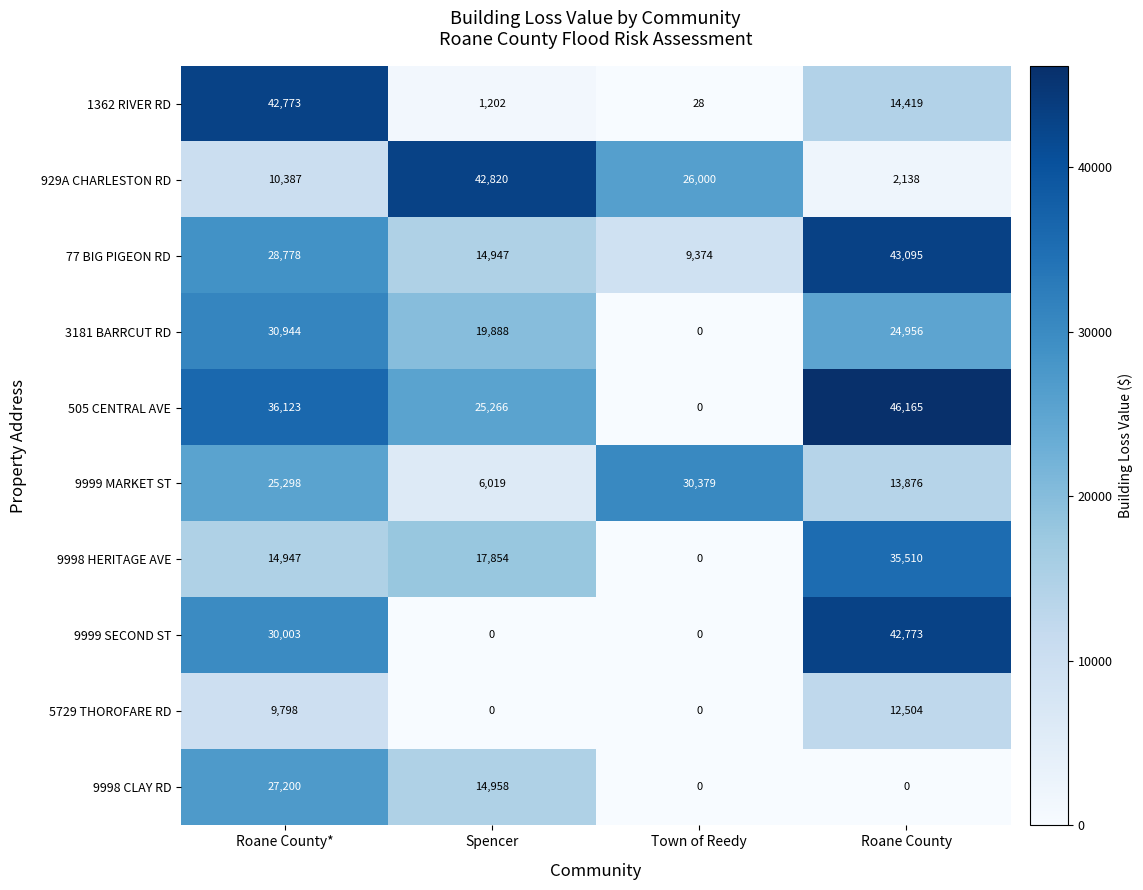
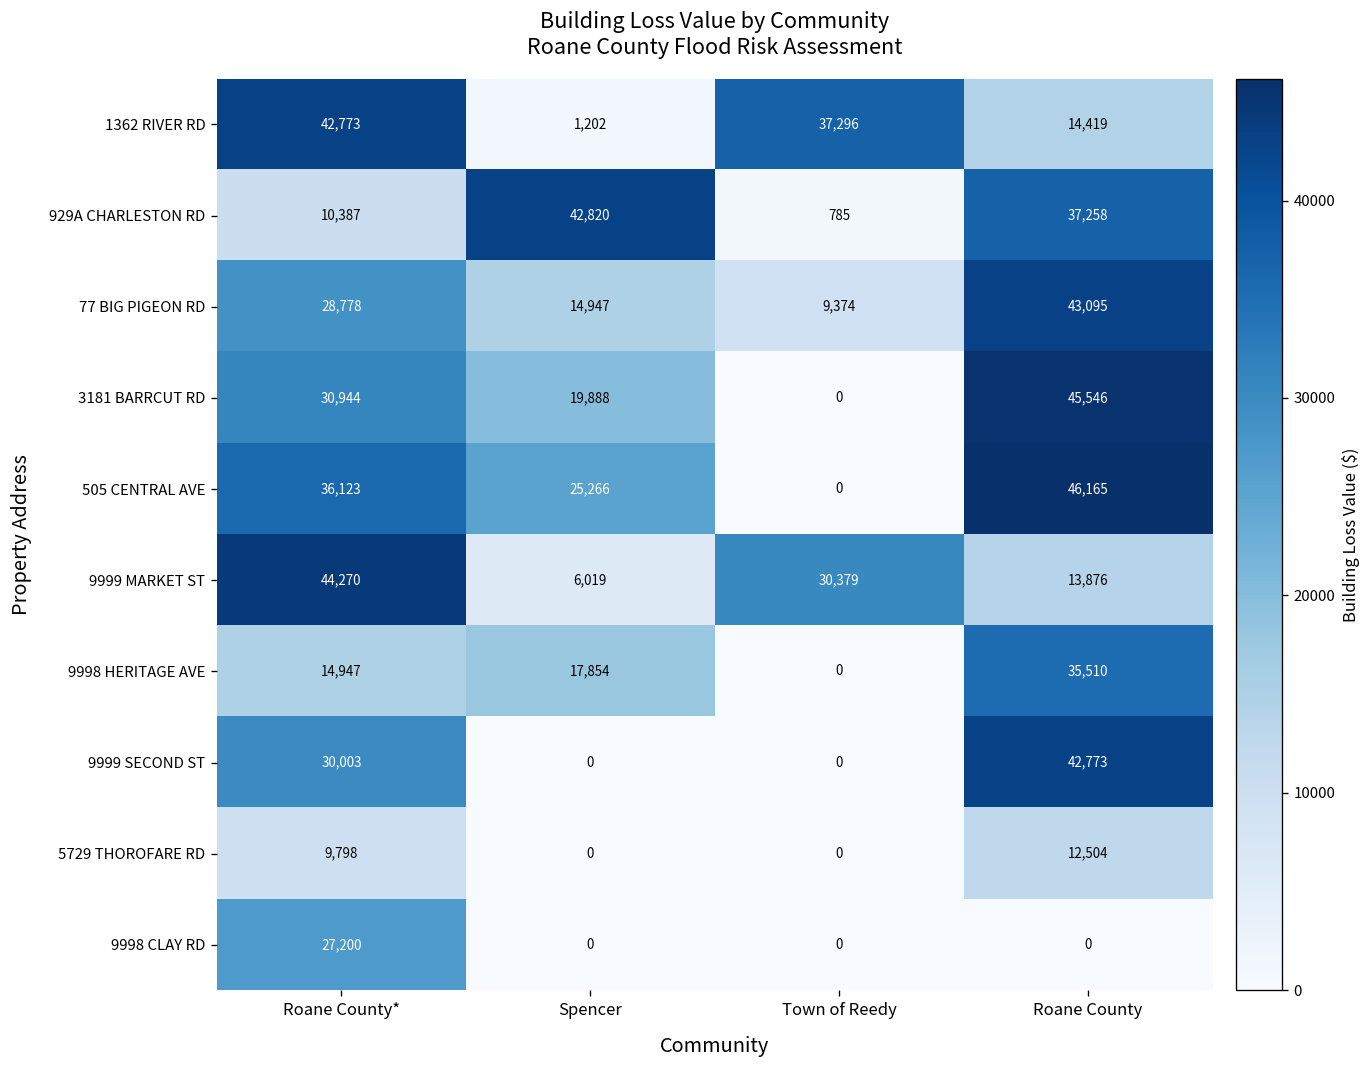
1362 RIVER RD, Town of Reedy: 28 -> 37,296
929A CHARLESTON RD, Town of Reedy: 26,000 -> 785
929A CHARLESTON RD, Roane County: 2,138 -> 37,258
3181 BARRCUT RD, Roane County: 24,956 -> 45,546
9999 MARKET ST, Roane County*: 25,298 -> 44,270
9998 CLAY RD, Spencer: 14,958 -> 0
